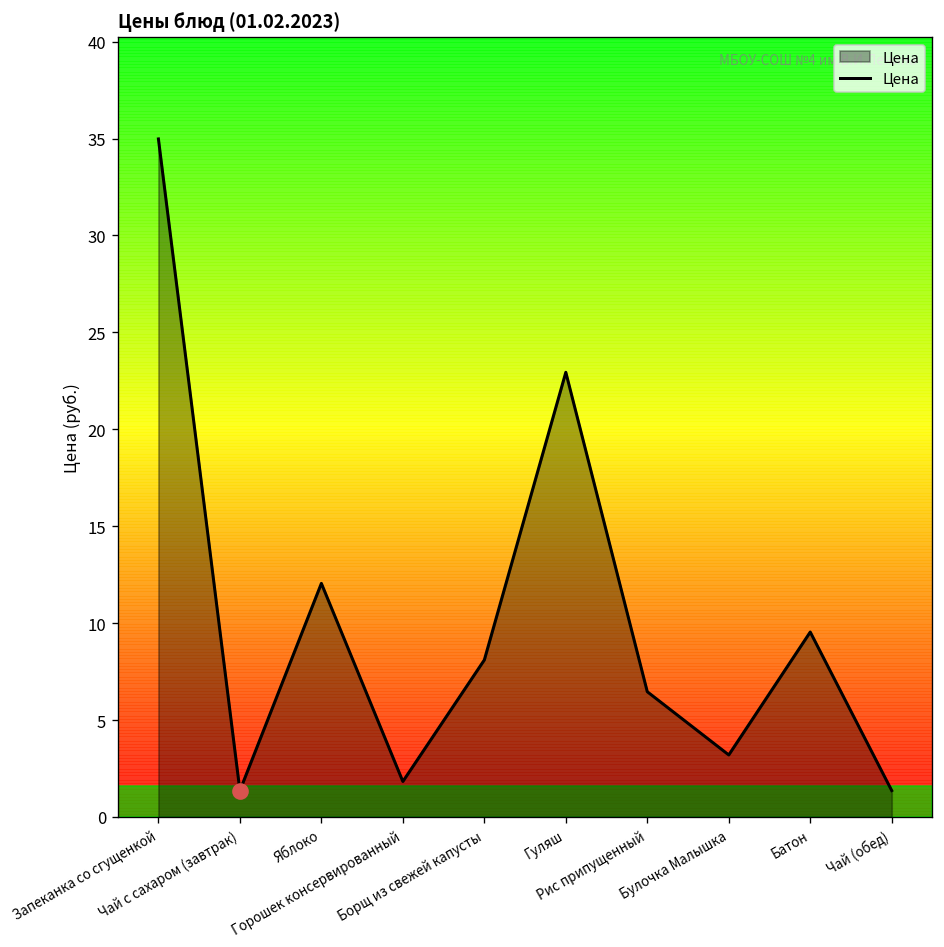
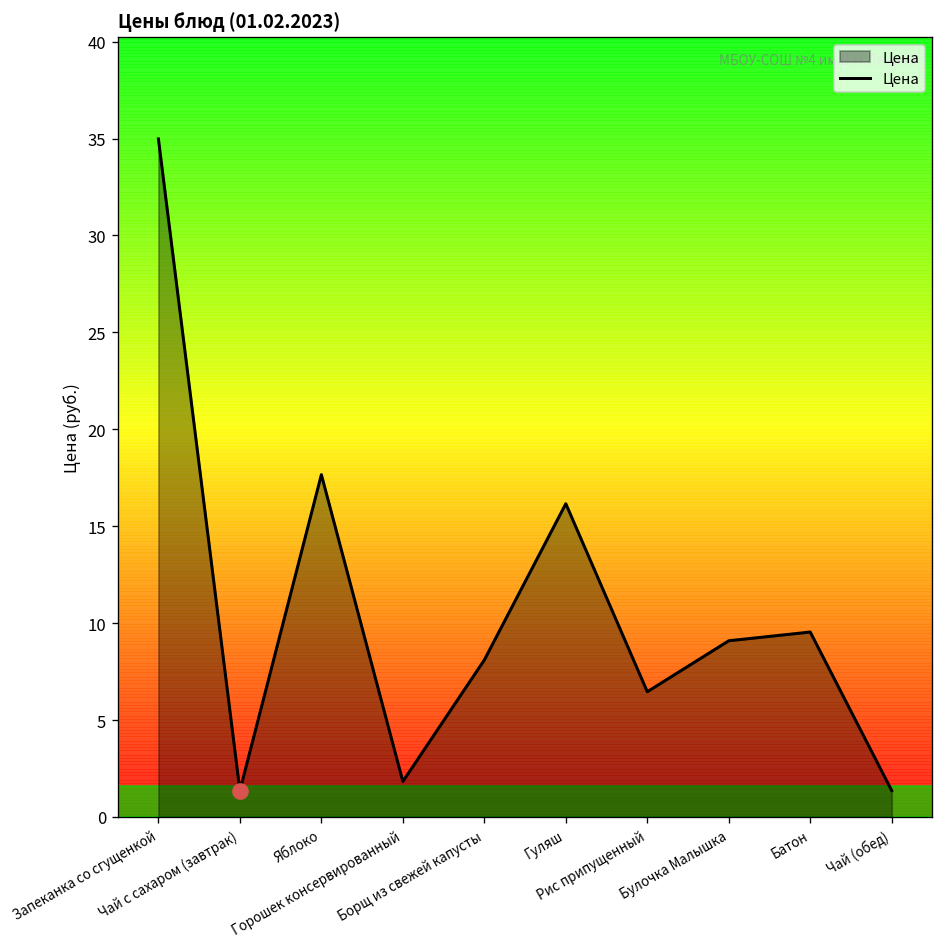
Цена, Яблоко: 12.1 -> 17.7
Цена, Гуляш: 22.9 -> 16.2
Цена, Булочка Малышка: 3.2 -> 9.1
